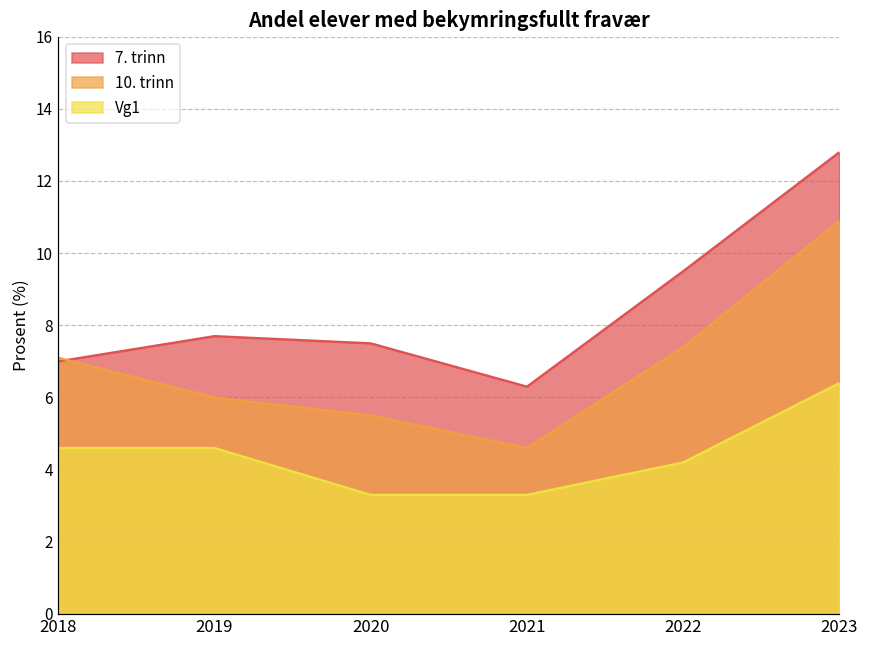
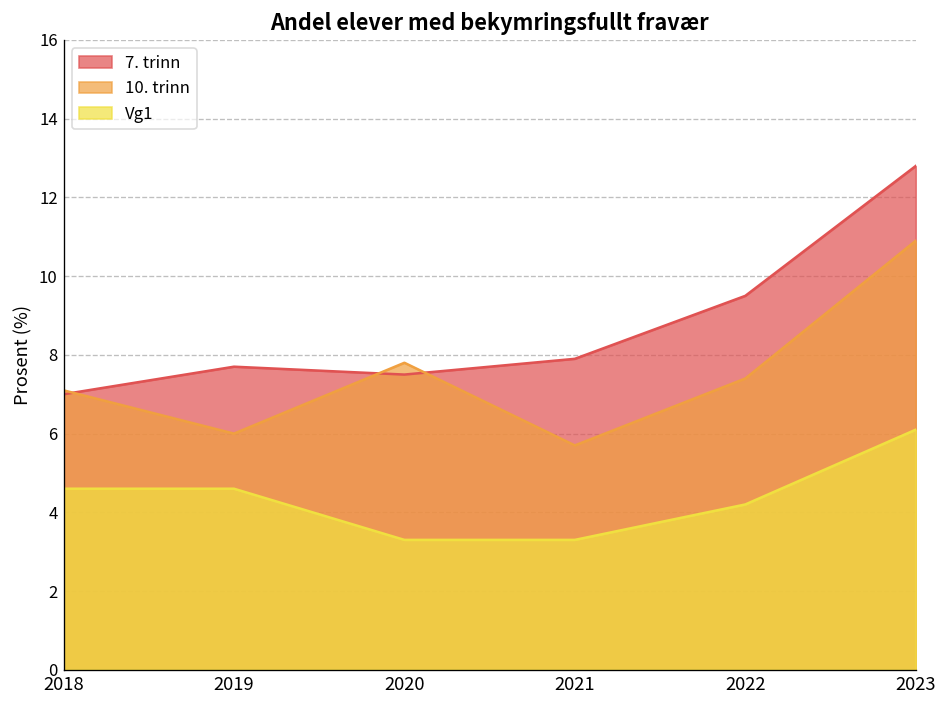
10. trinn, 2020: 5.5 -> 7.8
7. trinn, 2021: 6.3 -> 7.9
10. trinn, 2021: 4.6 -> 5.7
Vg1, 2023: 6.4 -> 6.1
